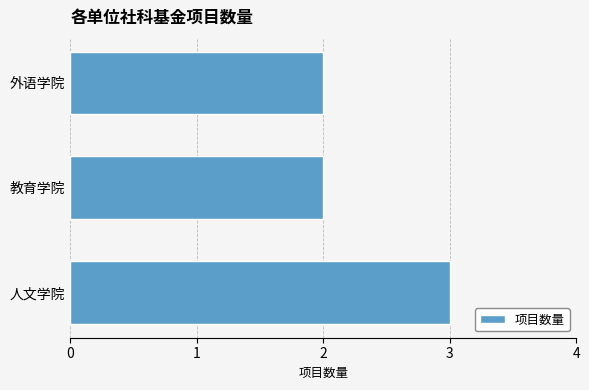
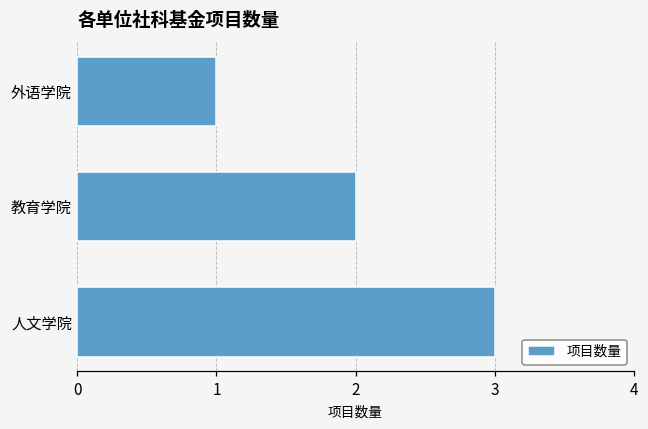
外语学院: 2 -> 1
